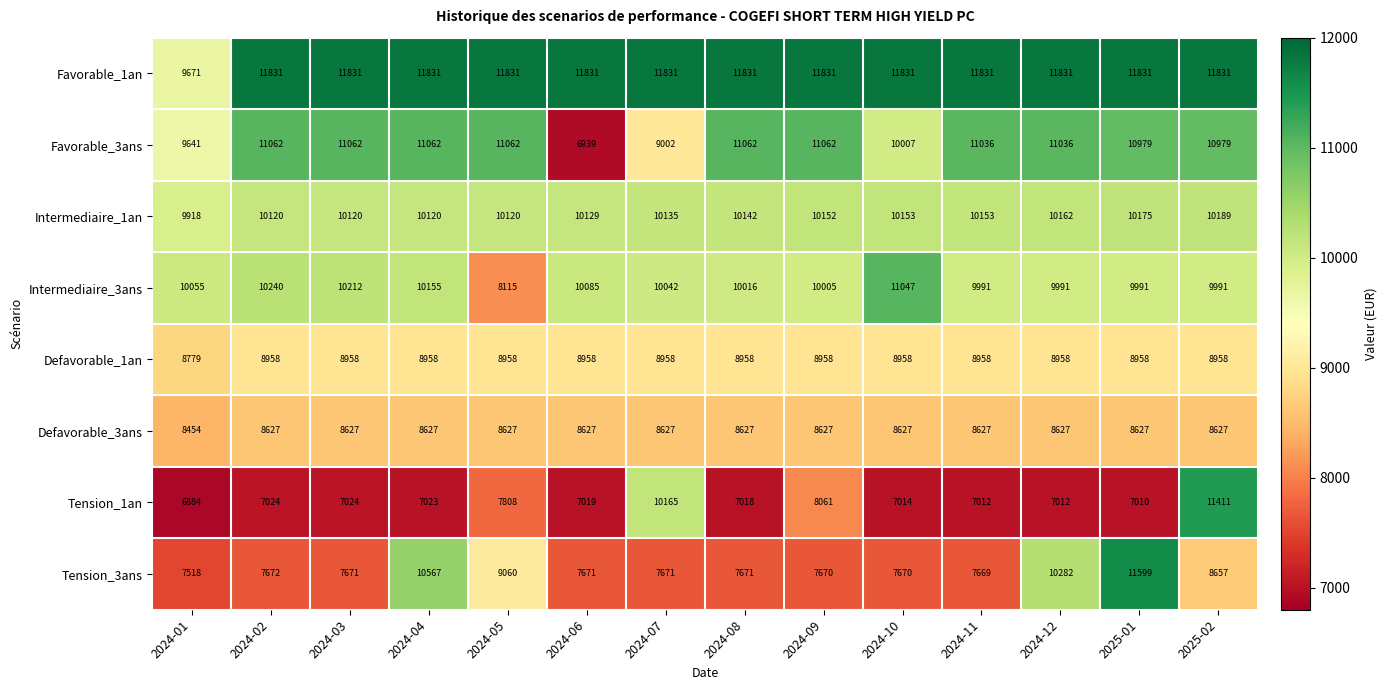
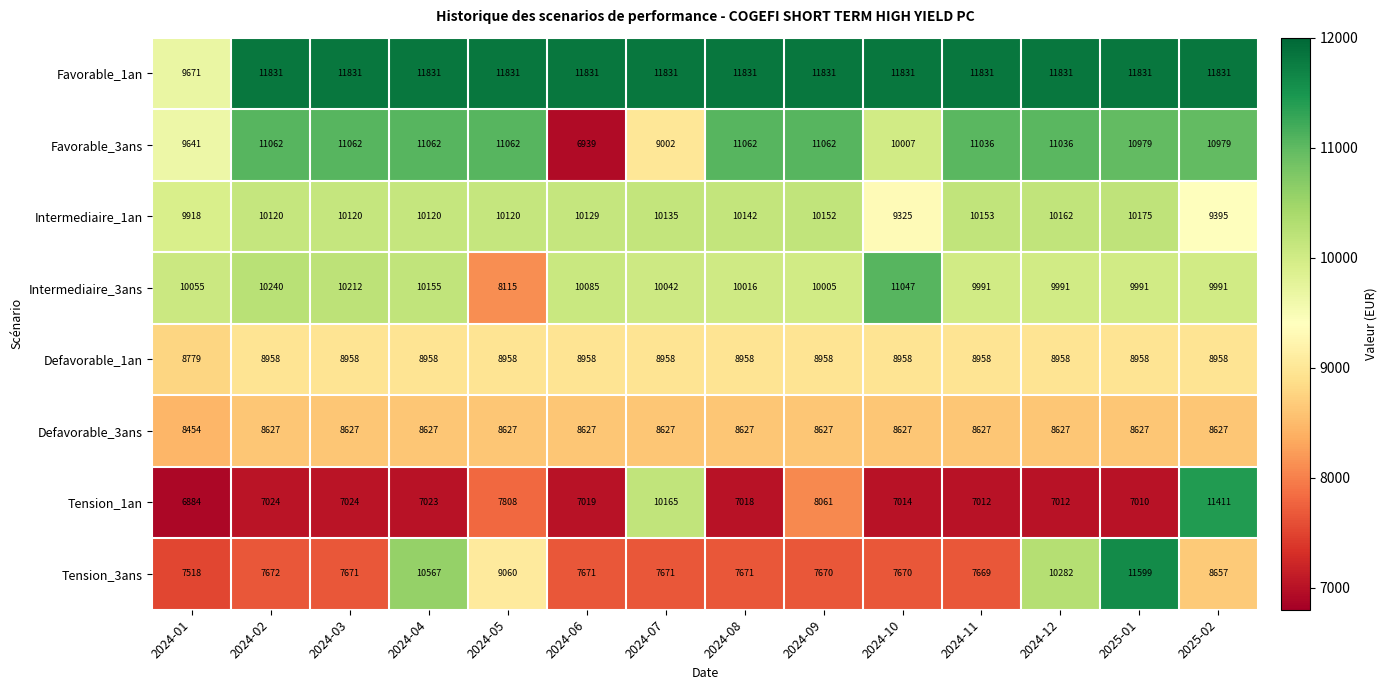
Intermediaire_1an, 2024-10: 10153 -> 9325
Intermediaire_1an, 2025-02: 10189 -> 9395
